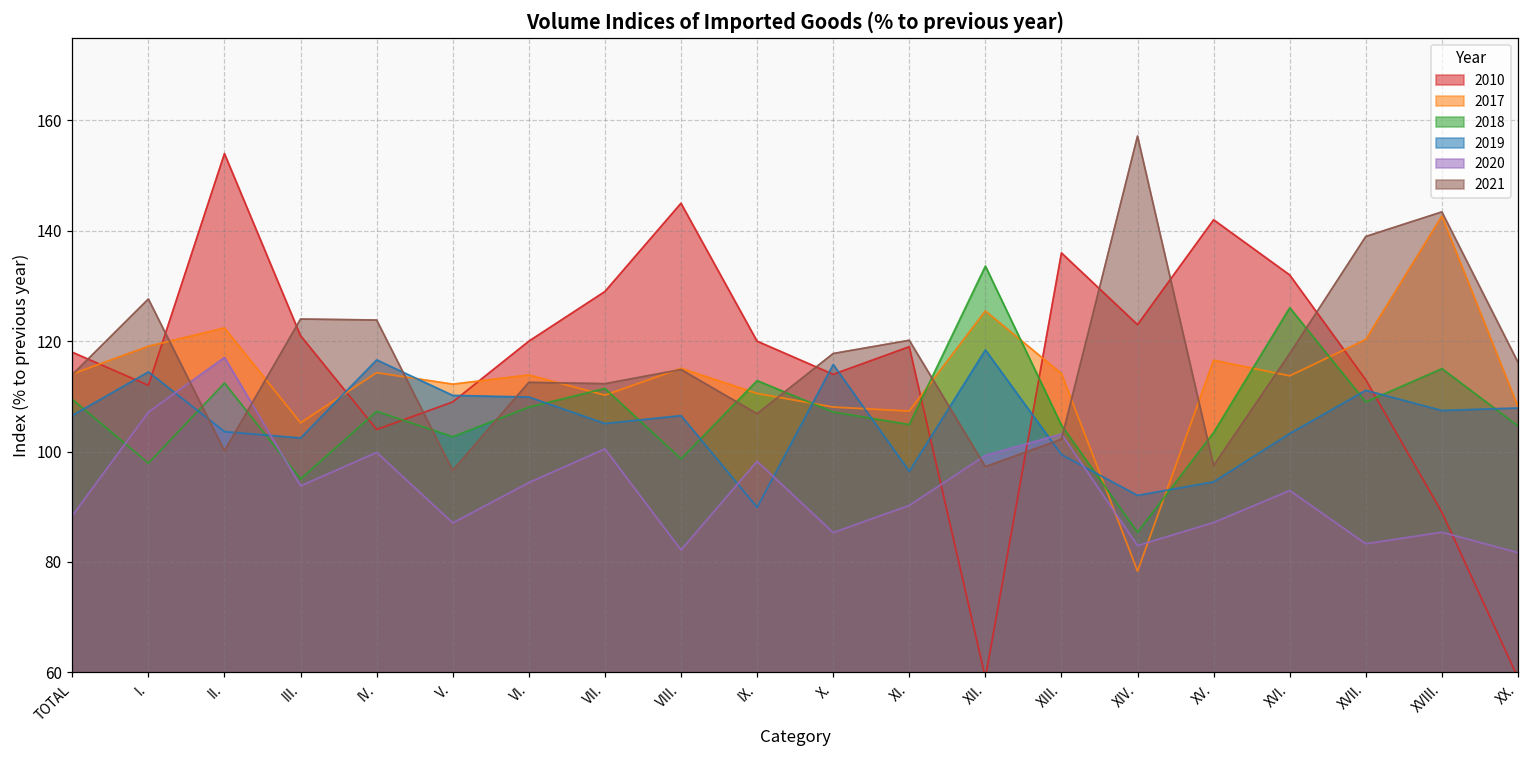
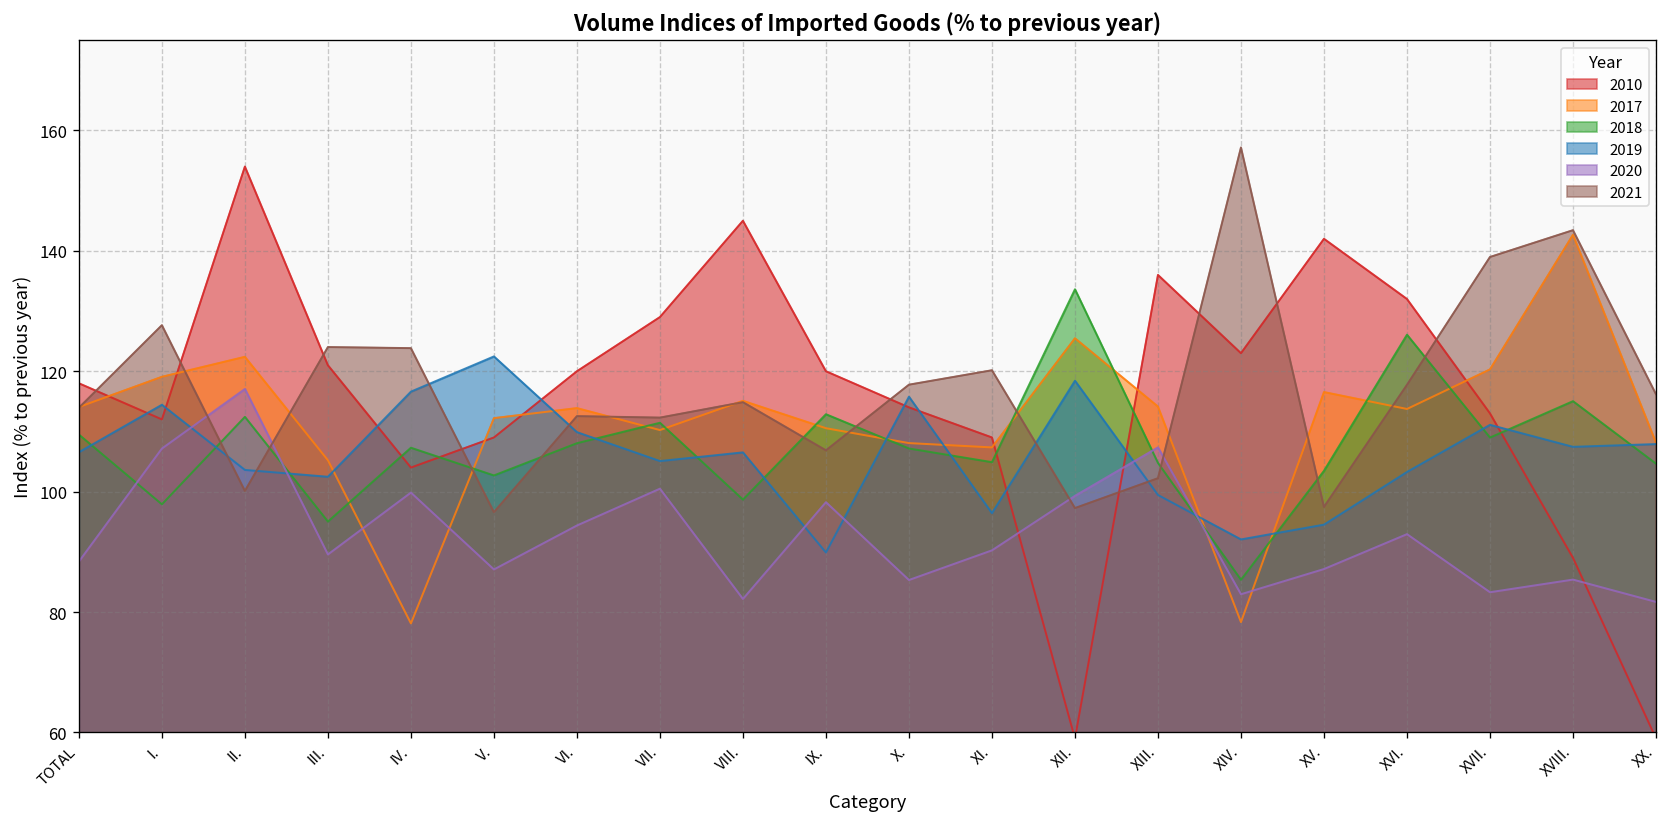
2020, III.: 94 -> 90
2017, IV.: 114 -> 78
2019, V.: 110 -> 122
2010, XI.: 119 -> 109
2020, XIII.: 103 -> 107
